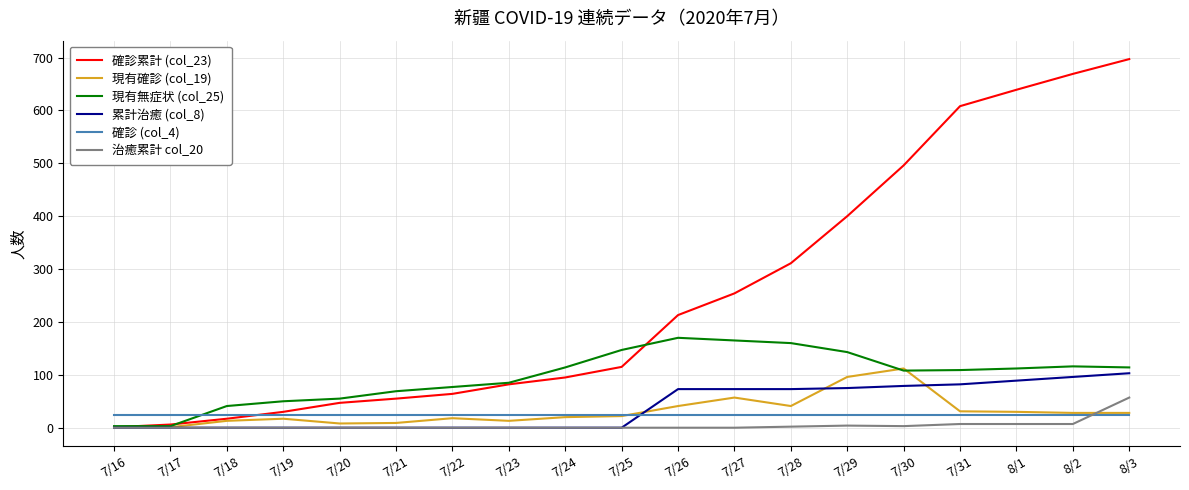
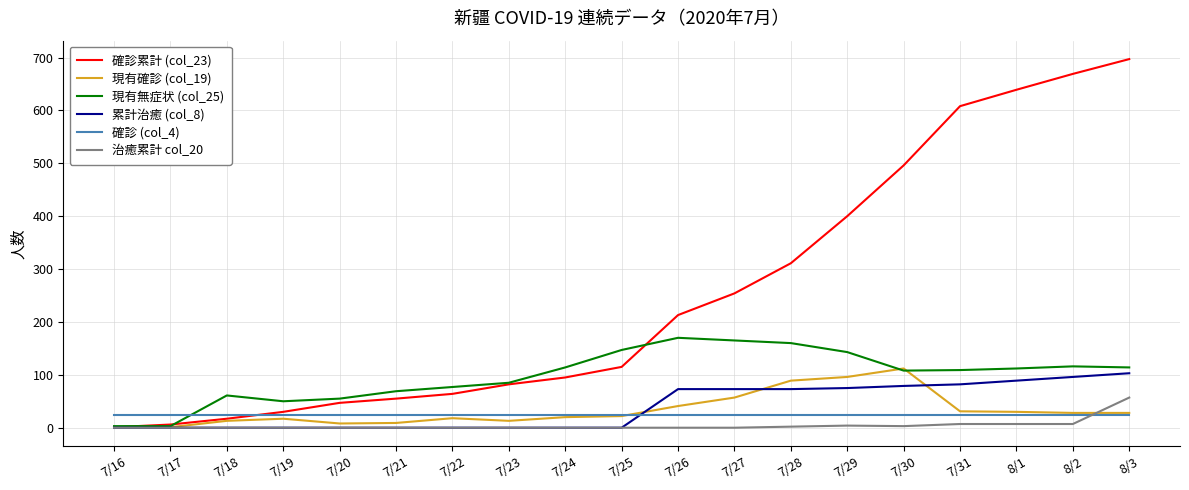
現有無症状 (col_25), 7/18: 40 -> 60
現有確診 (col_19), 7/28: 40 -> 90
